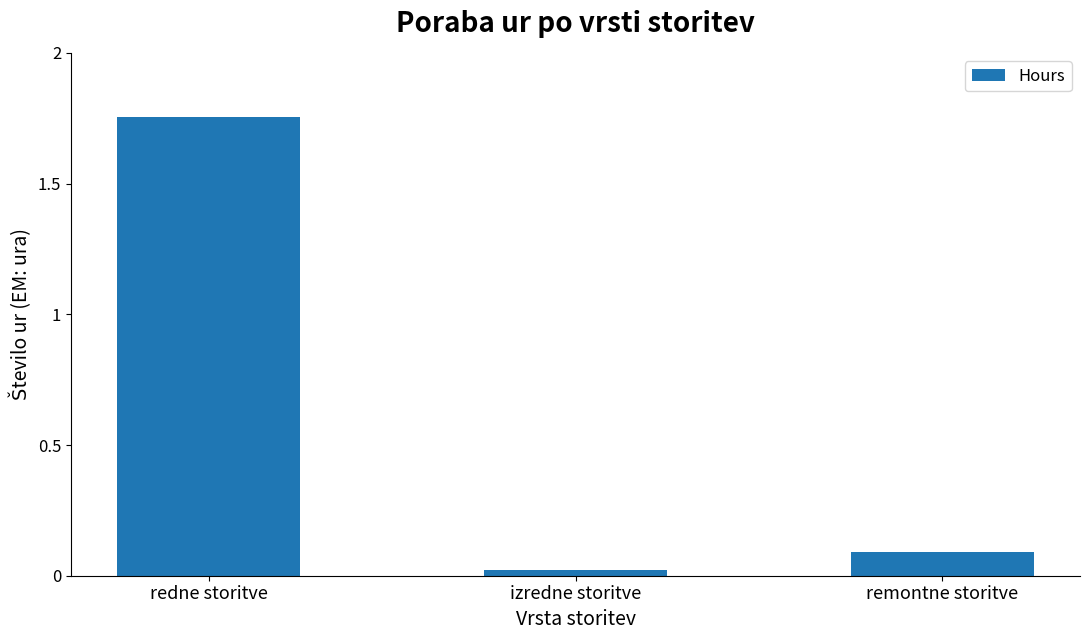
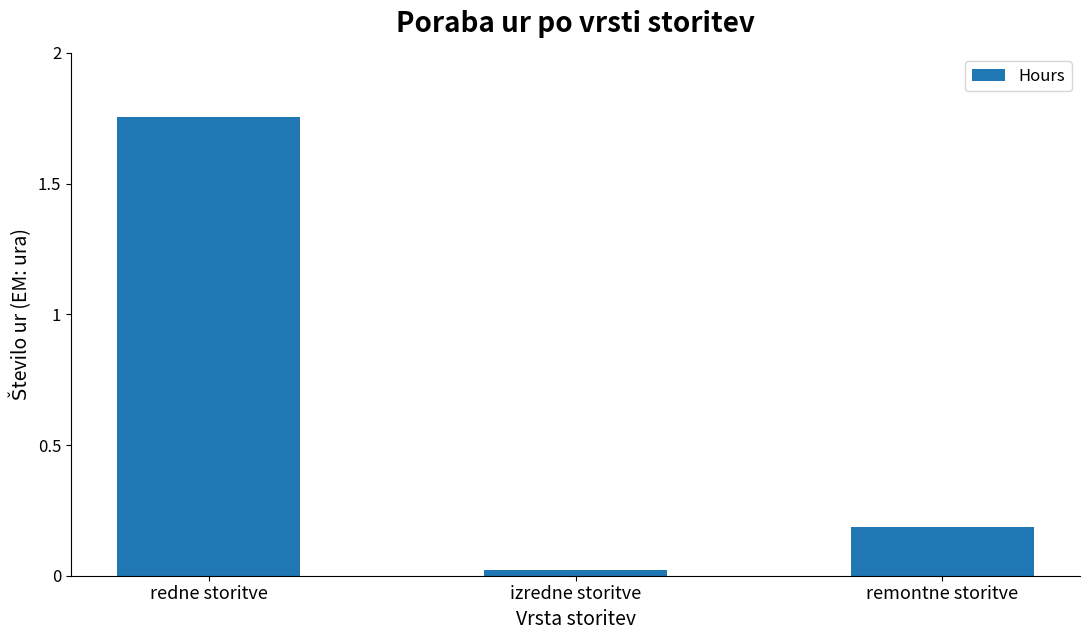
remontne storitve: 0.09 -> 0.19
